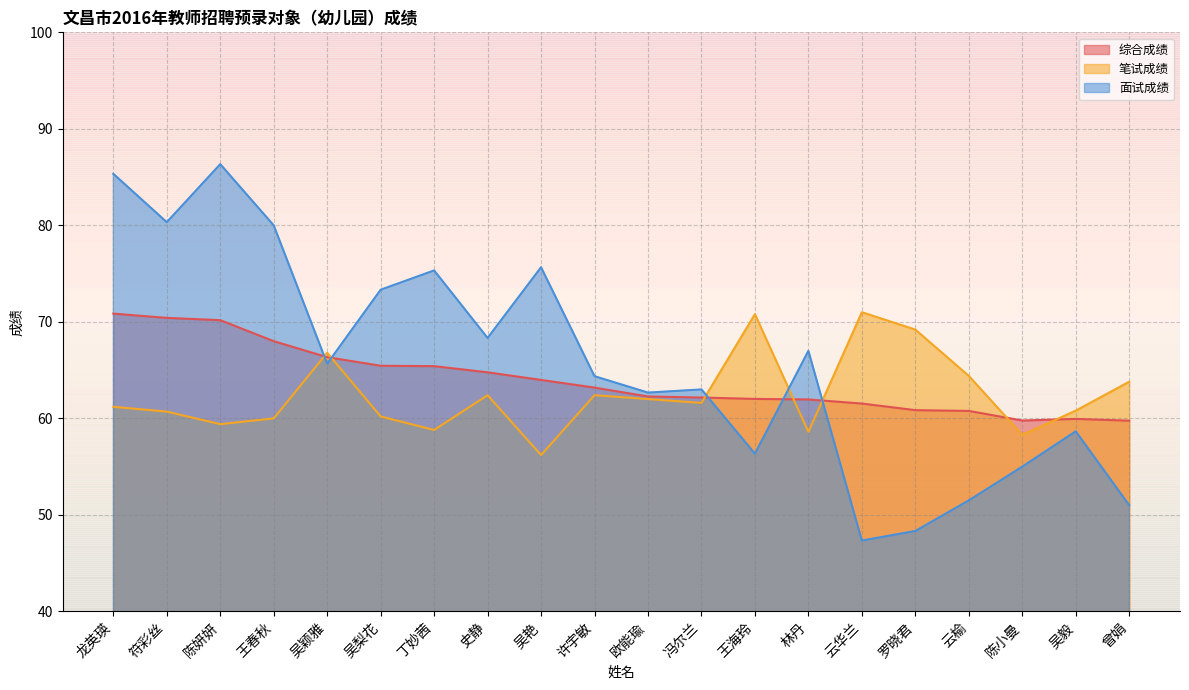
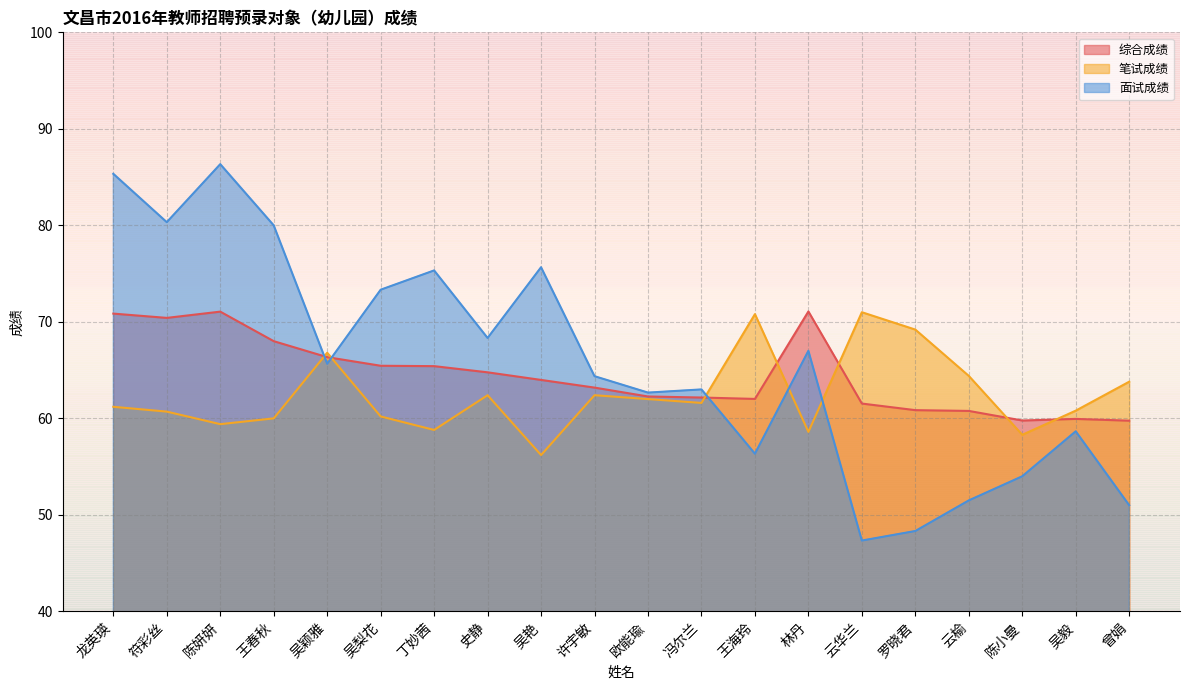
综合成绩, 陈妍妍: 70 -> 71
综合成绩, 林丹: 62 -> 71
面试成绩, 陈小曼: 55 -> 54
